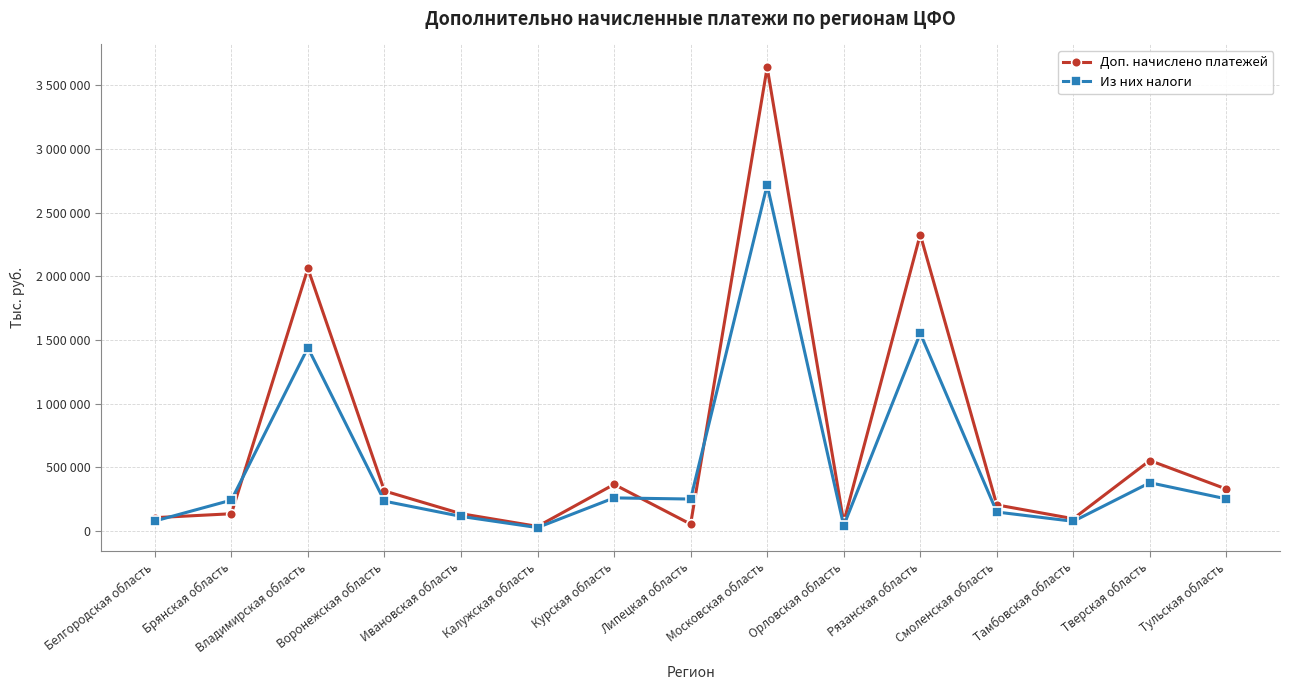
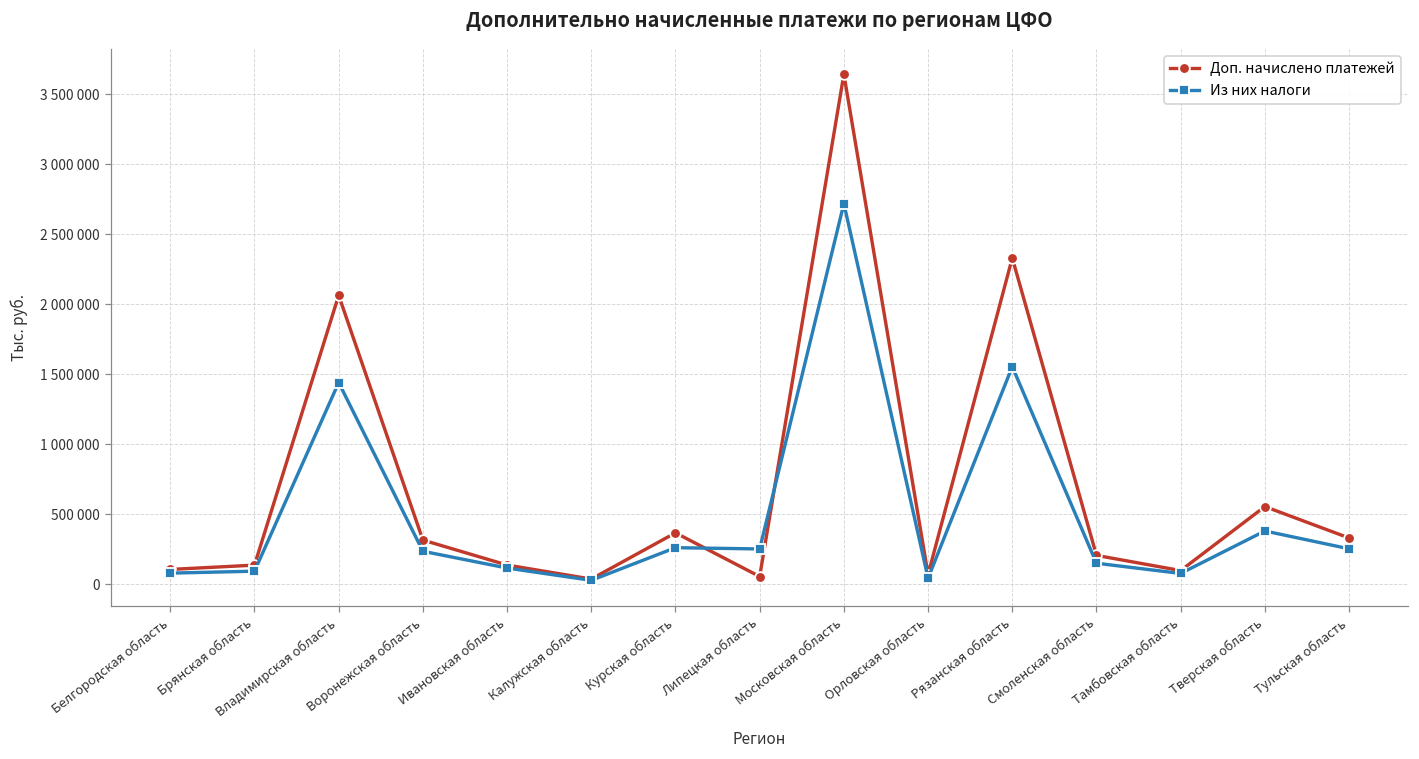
Из них налоги, Брянская область: 240000 -> 90000
